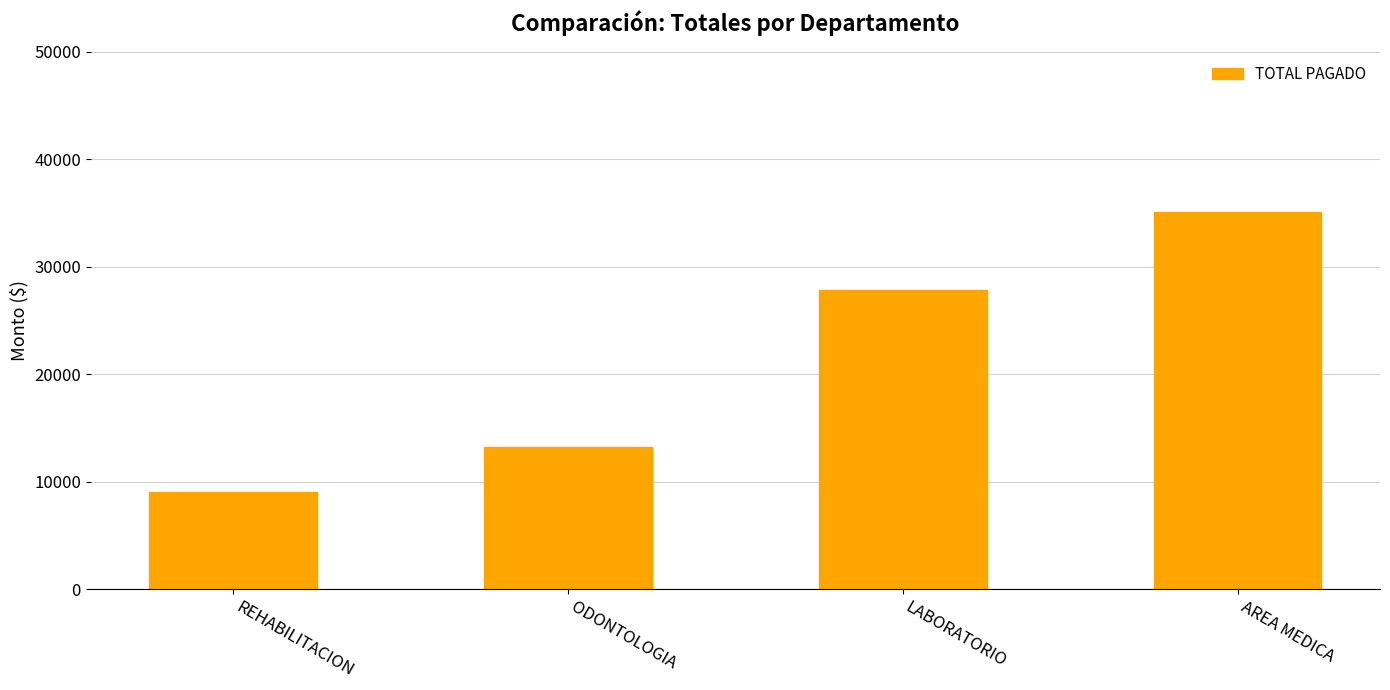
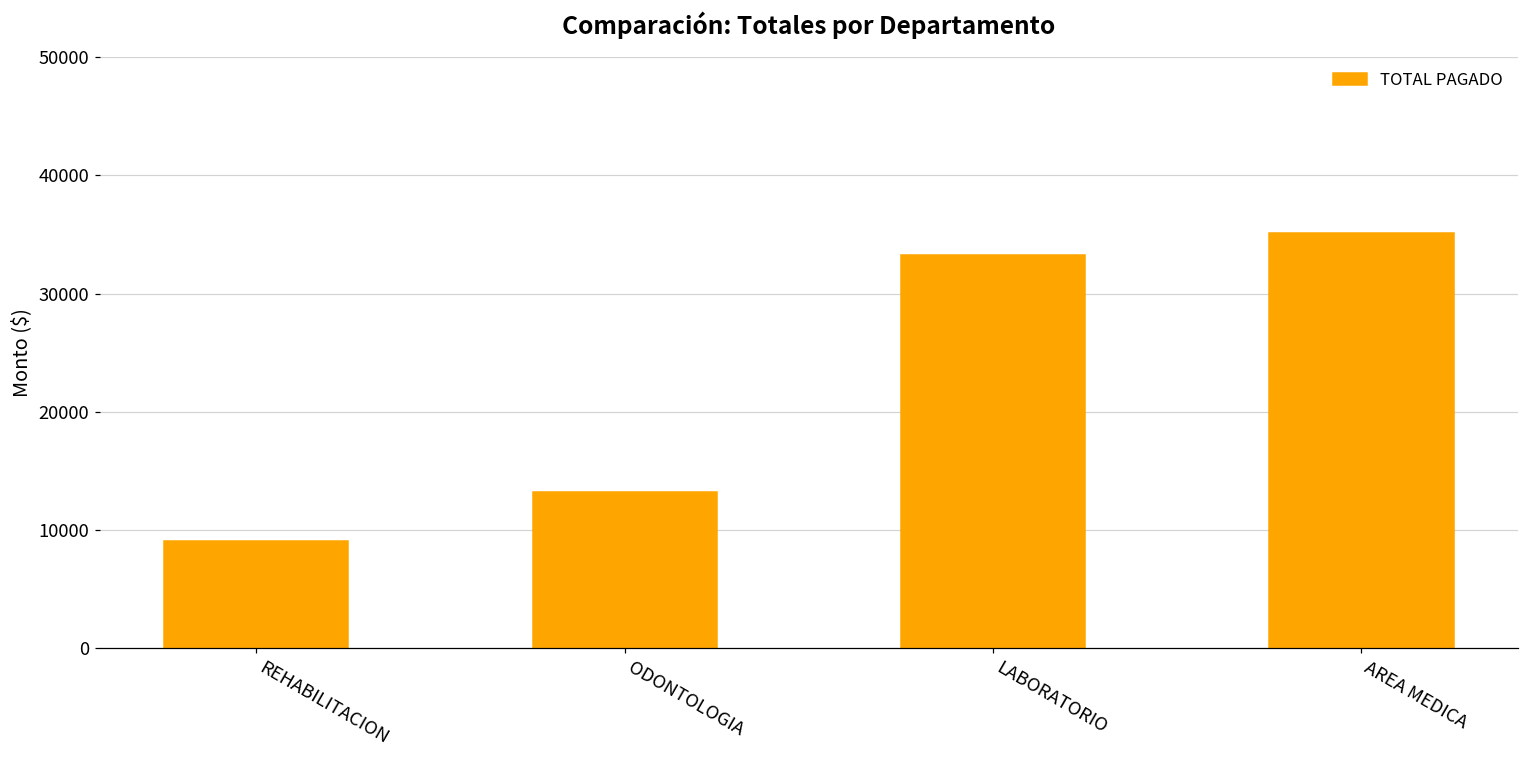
LABORATORIO: 27900 -> 33300
